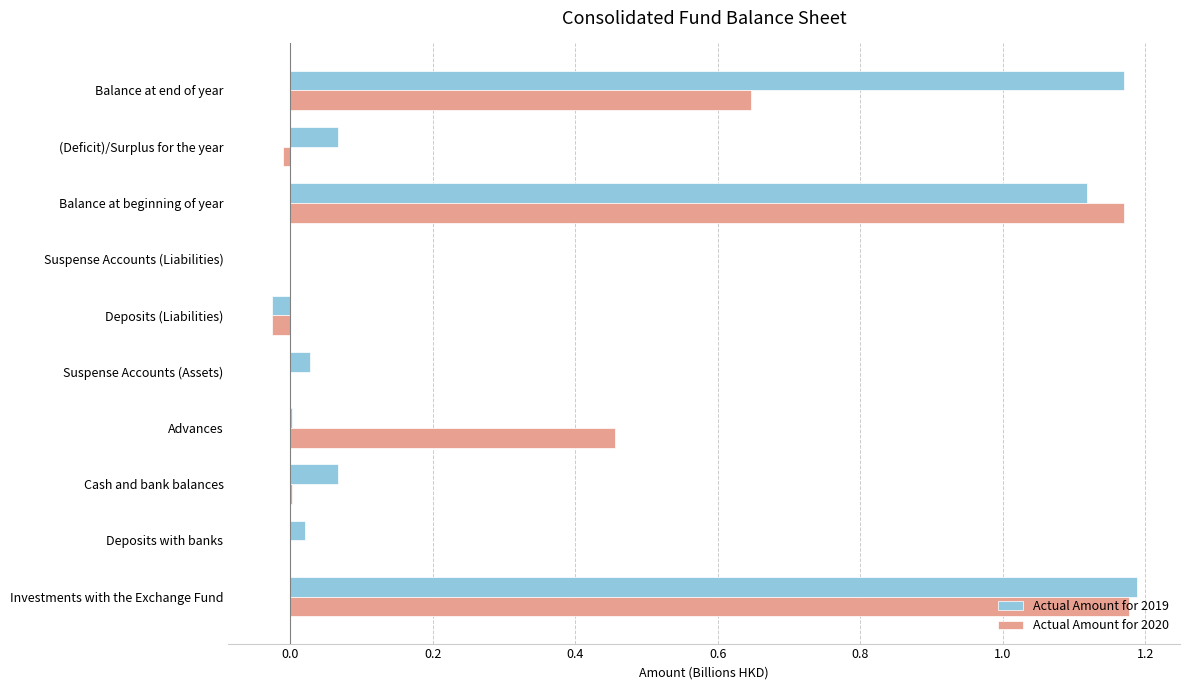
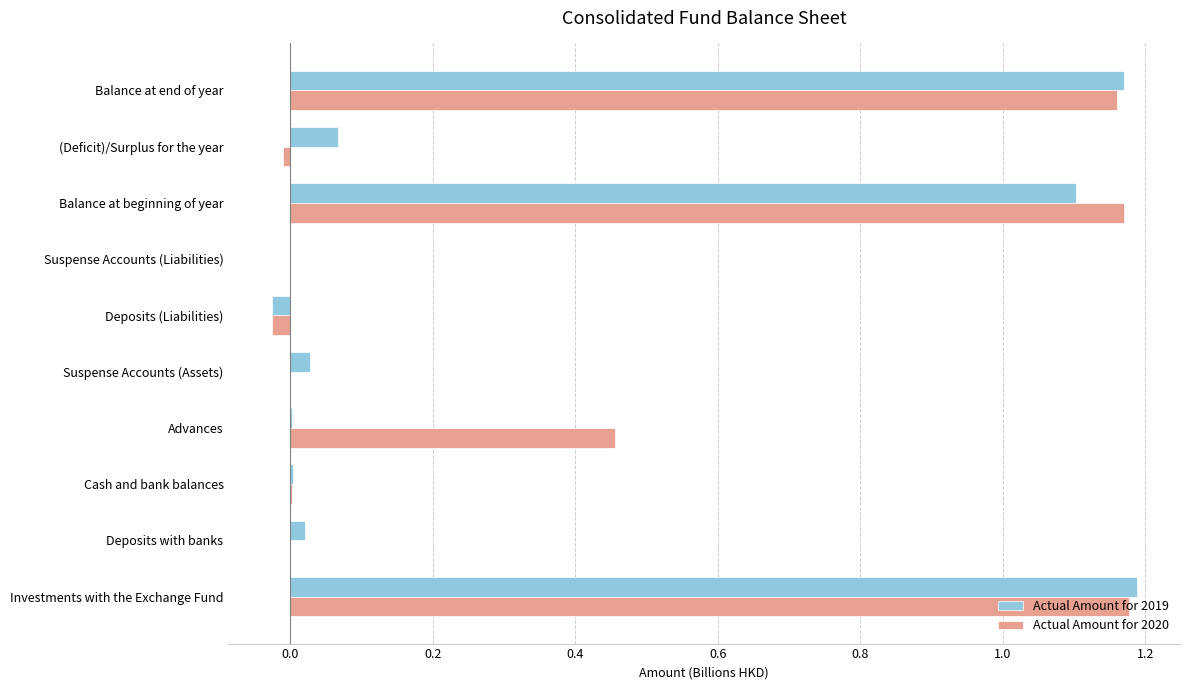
Actual Amount for 2020, Balance at end of year: 0.65 -> 1.16
Actual Amount for 2019, Balance at beginning of year: 1.12 -> 1.10
Actual Amount for 2019, Cash and bank balances: 0.07 -> 0.00
